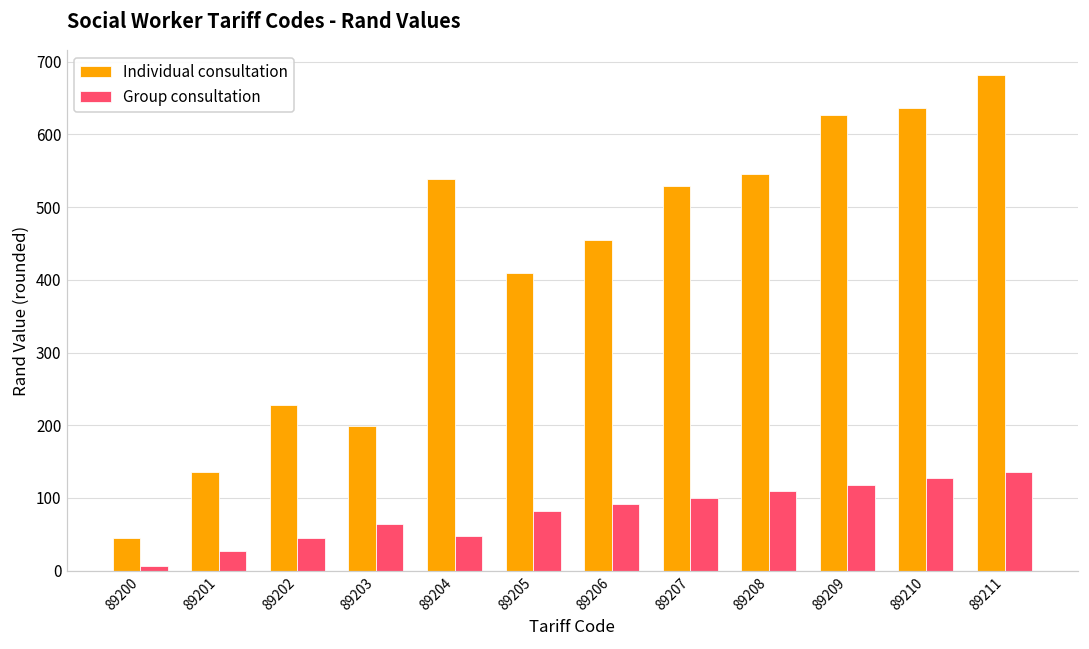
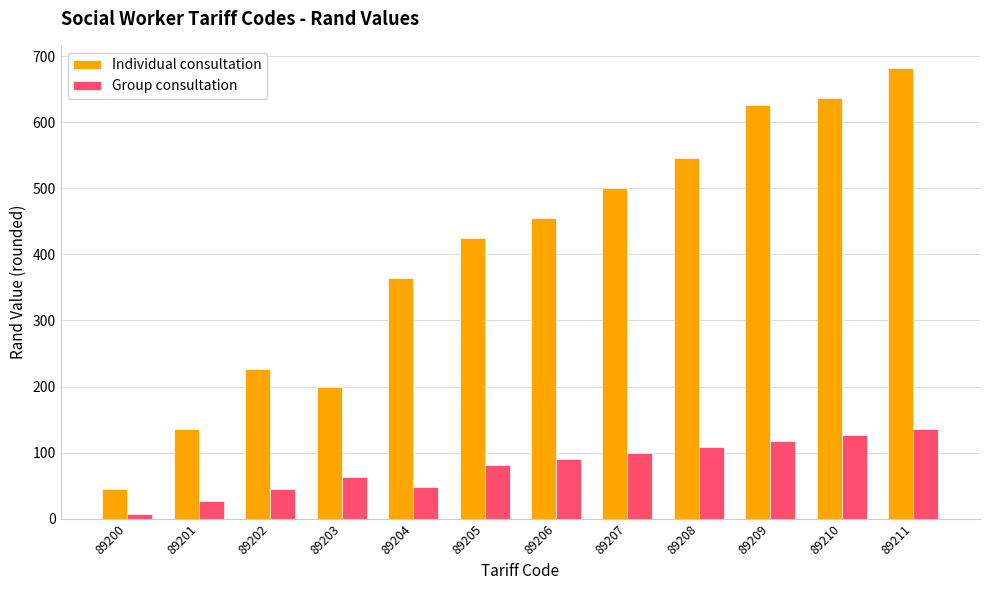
Individual consultation, 89204: 540 -> 360
Individual consultation, 89205: 410 -> 430
Individual consultation, 89207: 530 -> 500
